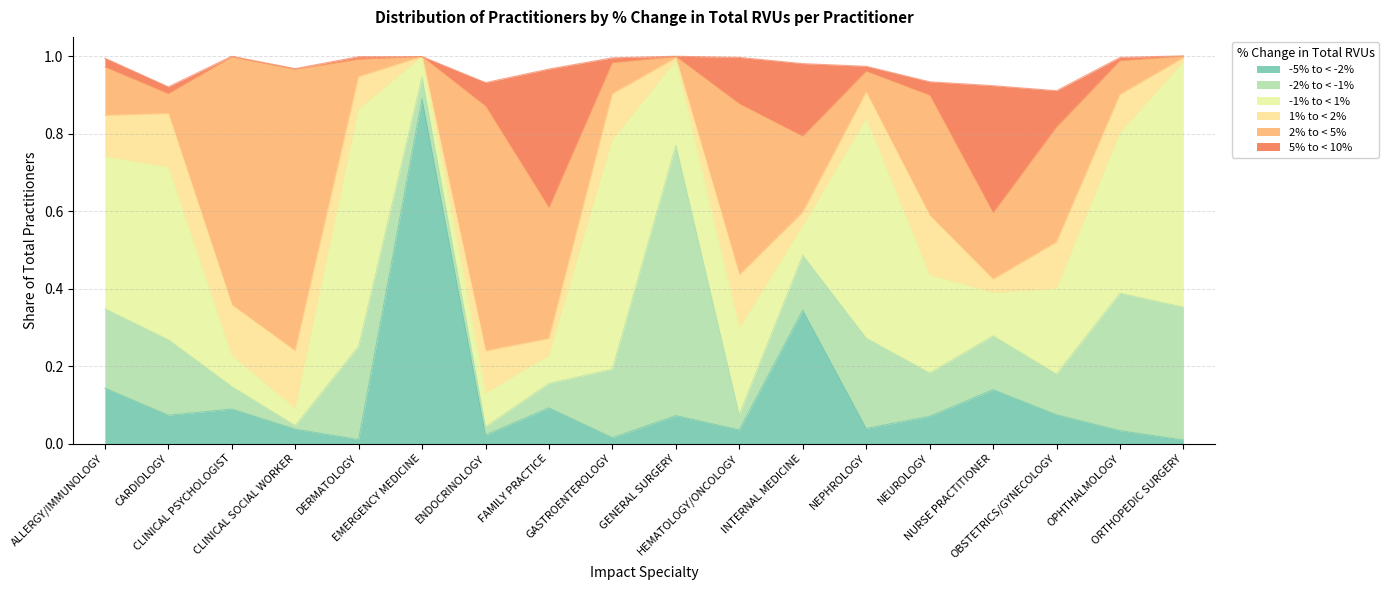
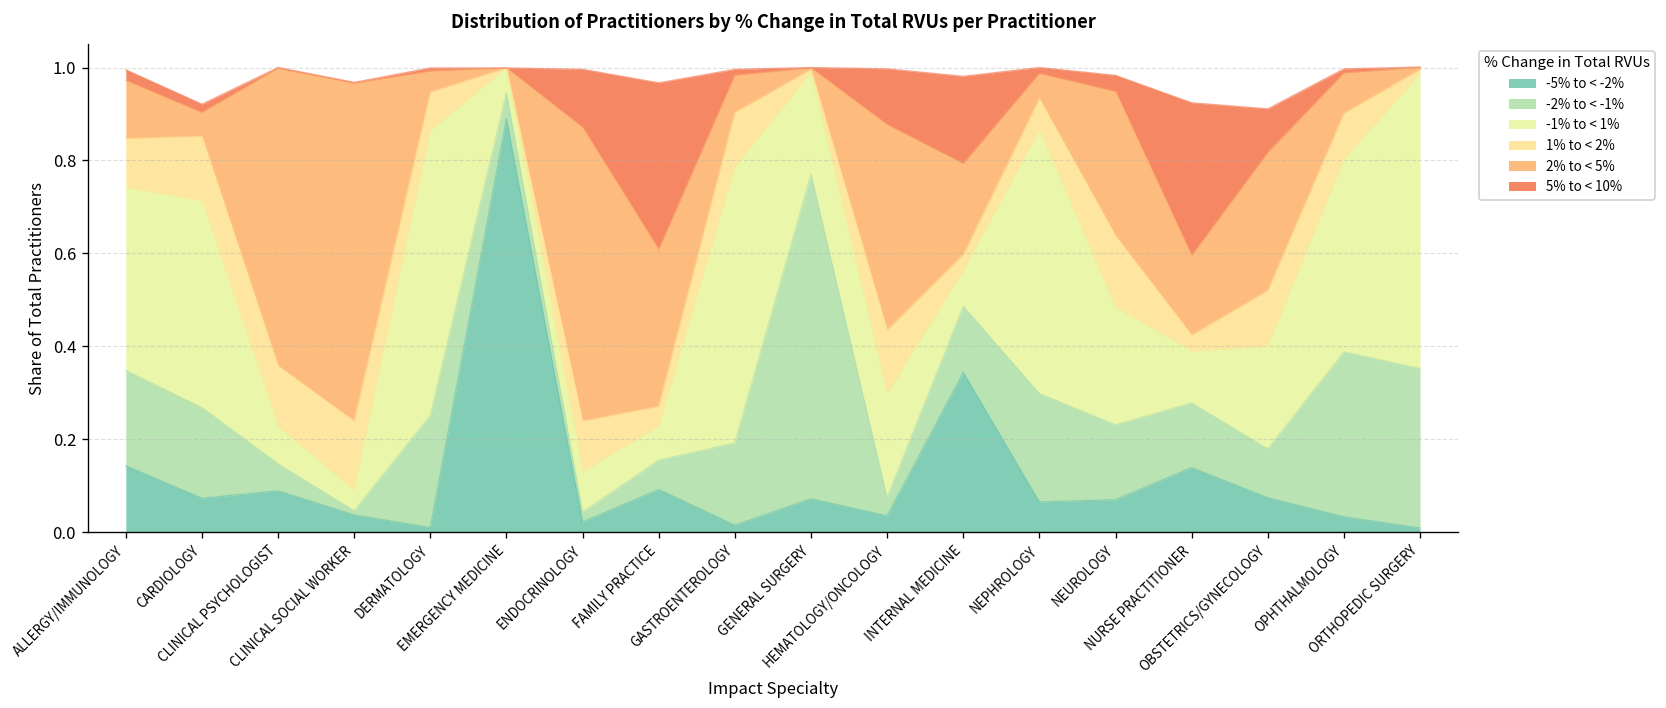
5% to < 10%, ENDOCRINOLOGY: 0.06 -> 0.13
-5% to < -2%, NEPHROLOGY: 0.04 -> 0.07
-2% to < -1%, NEUROLOGY: 0.11 -> 0.16
